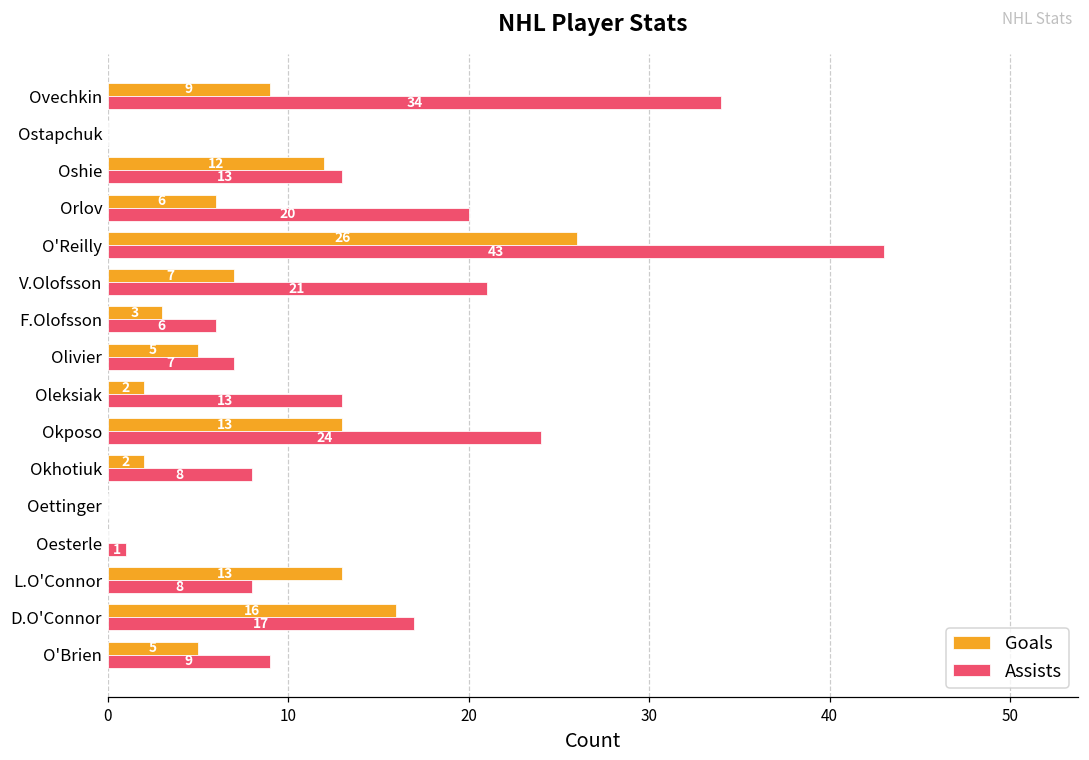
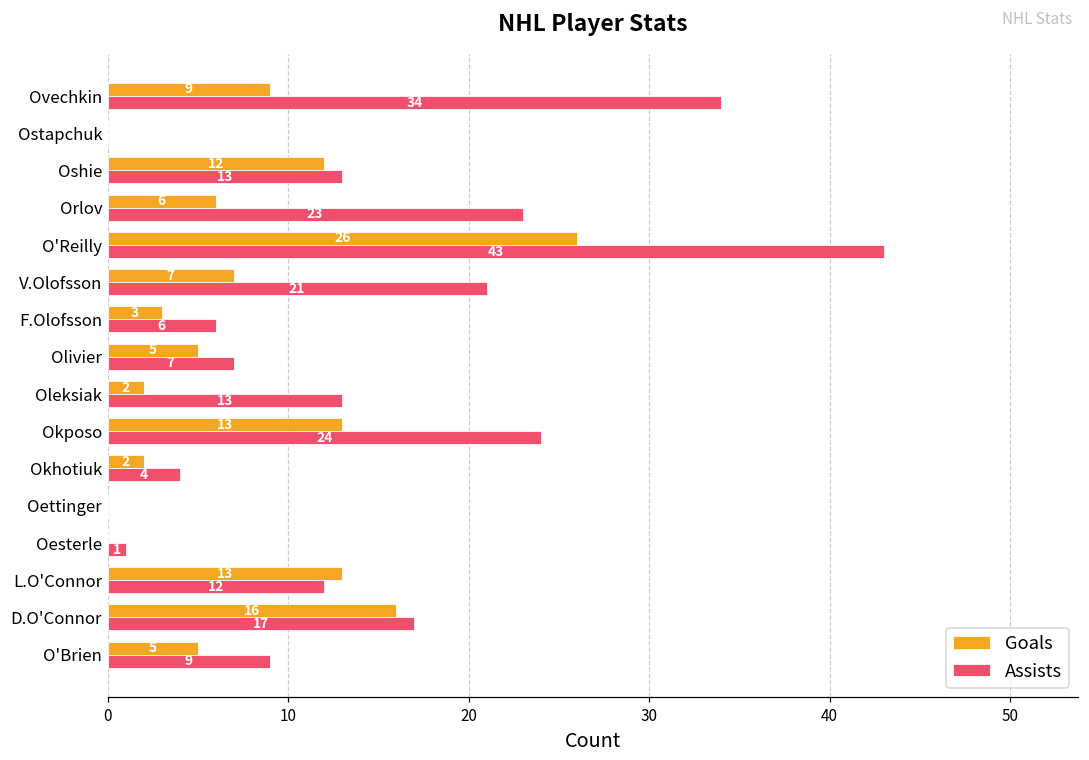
Assists, Orlov: 20 -> 23
Assists, Okhotiuk: 8 -> 4
Assists, L.O'Connor: 8 -> 12
